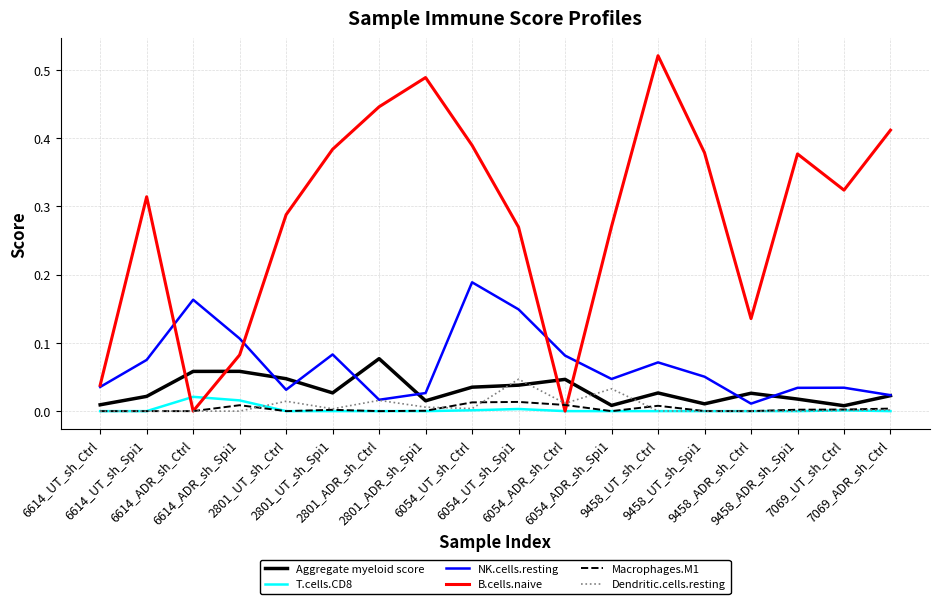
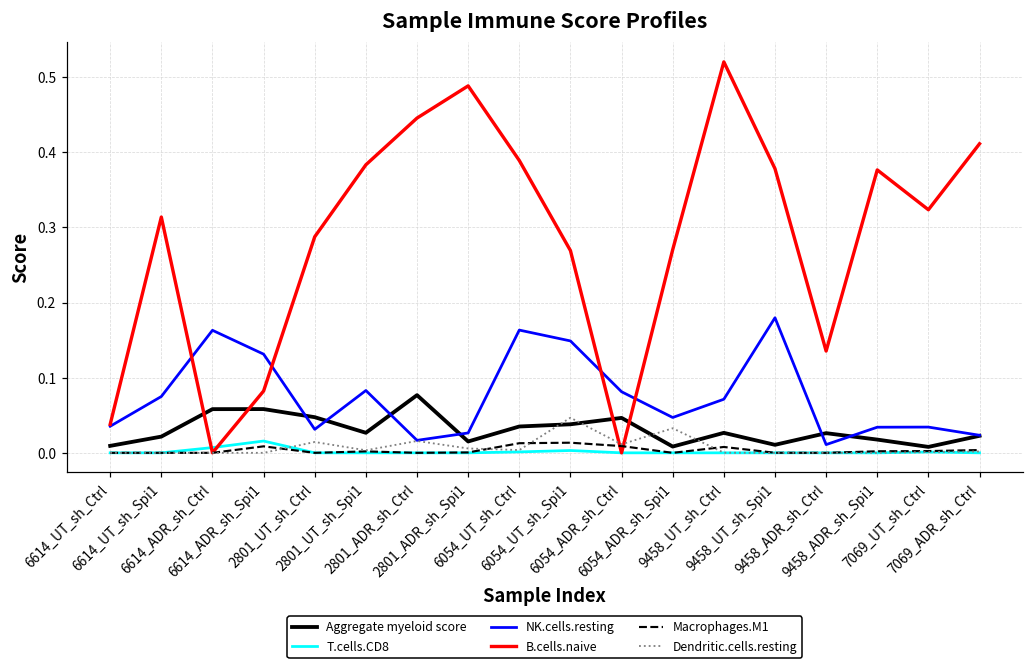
T.cells.CD8, 6614_ADR_sh_Ctrl: 0.02 -> 0.01
NK.cells.resting, 6614_ADR_sh_Spi1: 0.11 -> 0.13
NK.cells.resting, 6054_UT_sh_Ctrl: 0.19 -> 0.16
NK.cells.resting, 9458_UT_sh_Spi1: 0.05 -> 0.18
